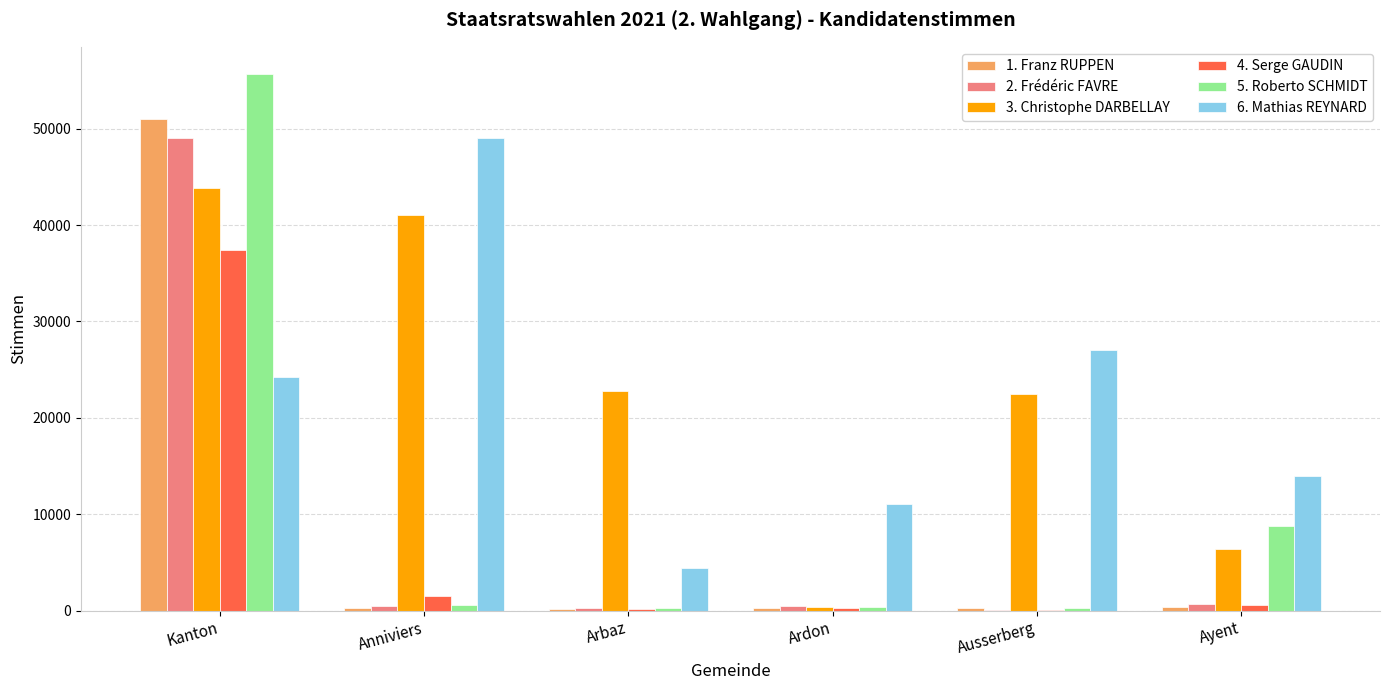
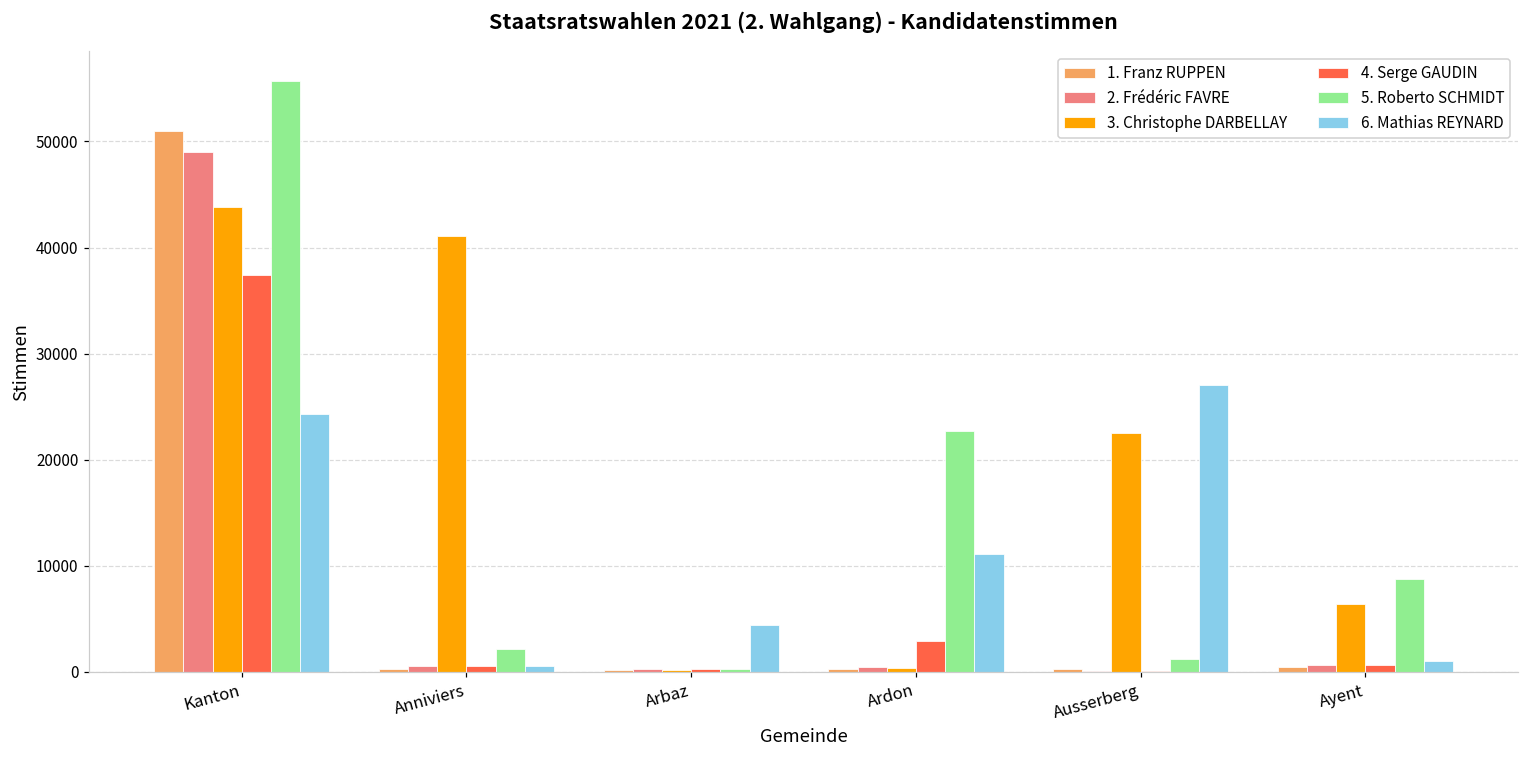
4. Serge GAUDIN, Anniviers: 1500 -> 500
5. Roberto SCHMIDT, Anniviers: 1000 -> 2000
6. Mathias REYNARD, Anniviers: 49000 -> 1000
3. Christophe DARBELLAY, Arbaz: 23000 -> 0
4. Serge GAUDIN, Ardon: 0 -> 3000
5. Roberto SCHMIDT, Ardon: 0 -> 23000
5. Roberto SCHMIDT, Ausserberg: 0 -> 1000
6. Mathias REYNARD, Ayent: 14000 -> 1000
